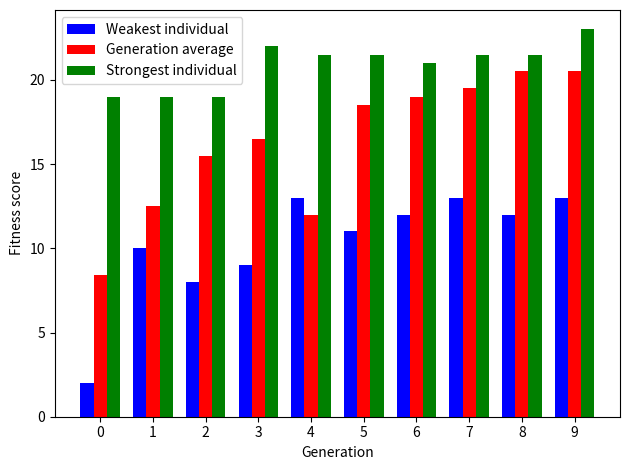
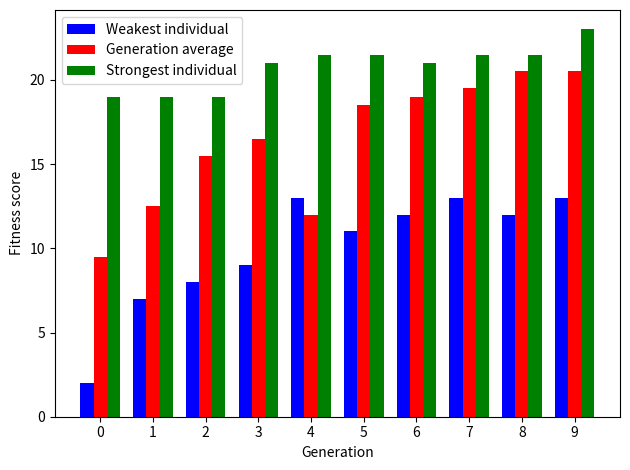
Generation average, 0: 8.4 -> 9.5
Weakest individual, 1: 10 -> 7
Strongest individual, 3: 22 -> 21
